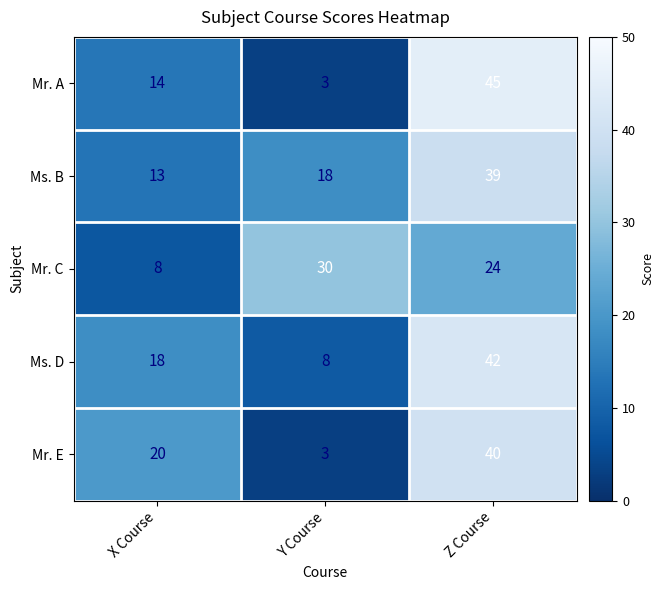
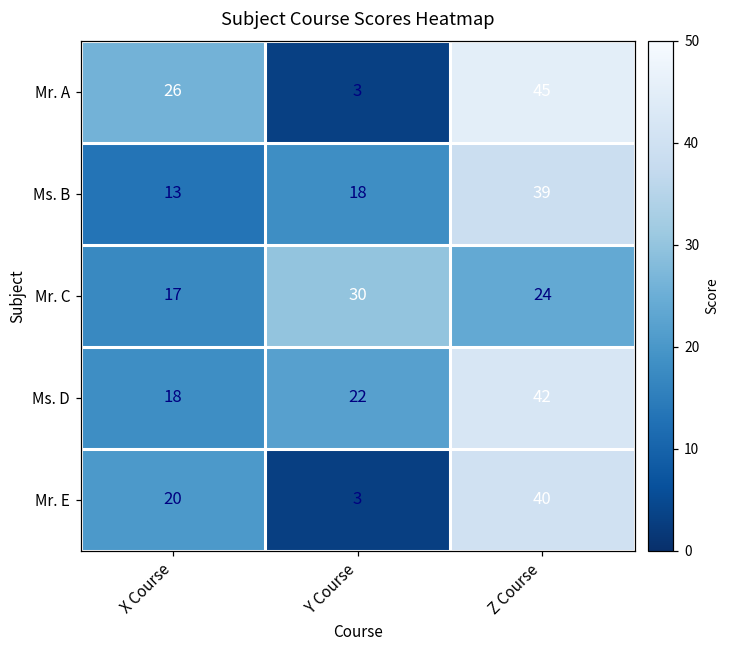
Mr. A, X Course: 14 -> 26
Mr. C, X Course: 8 -> 17
Ms. D, Y Course: 8 -> 22
